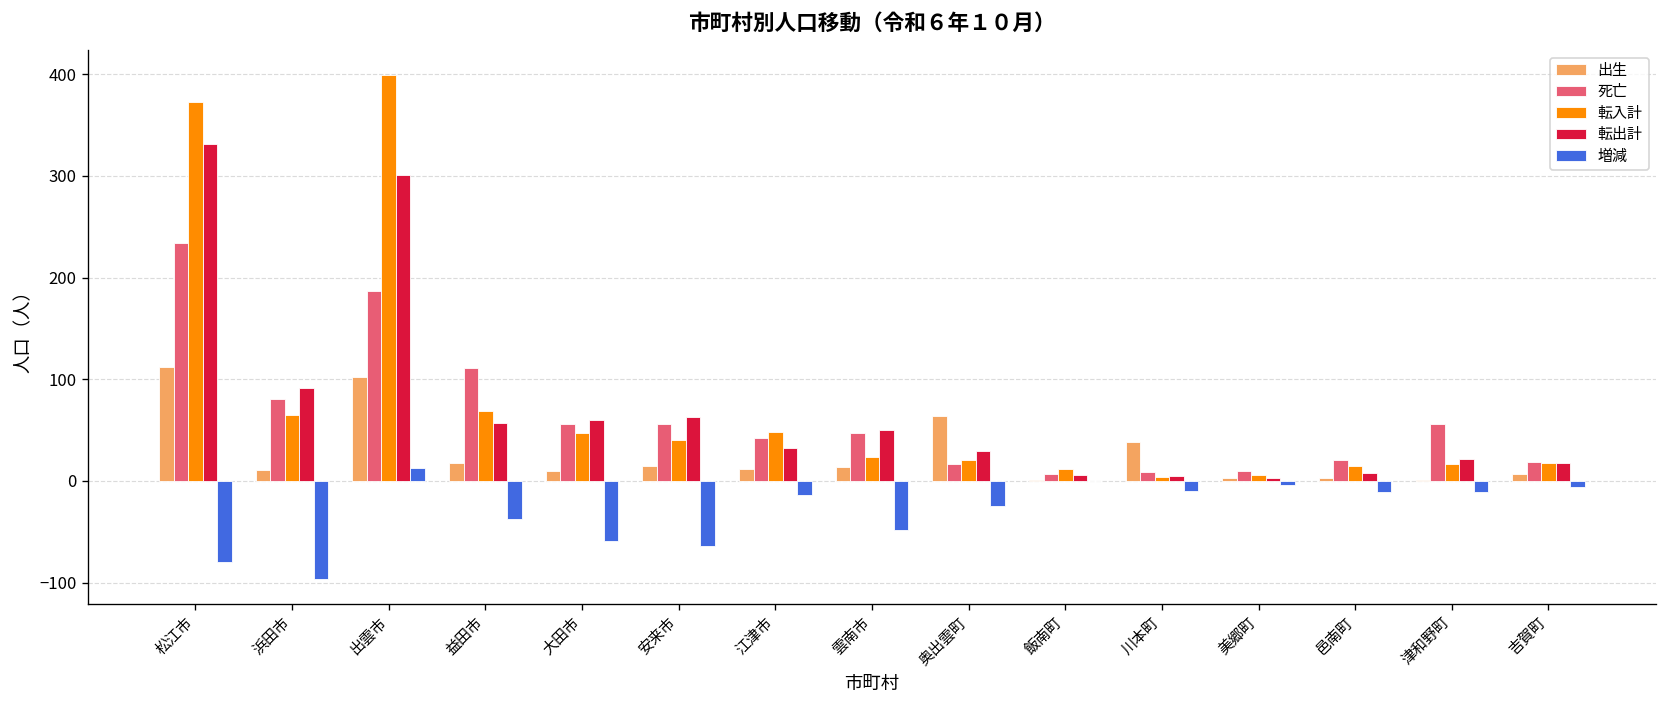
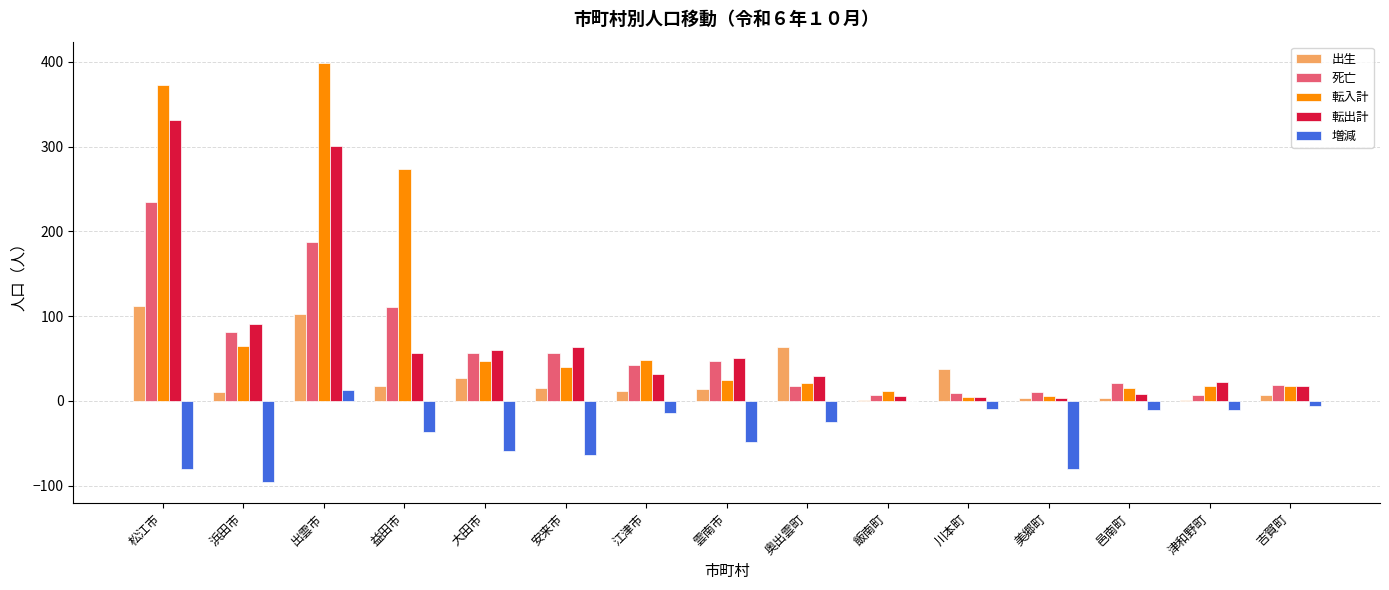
転入計, 益田市: 70 -> 270
出生, 大田市: 10 -> 30
増減, 美郷町: 0 -> -80
死亡, 津和野町: 60 -> 10
